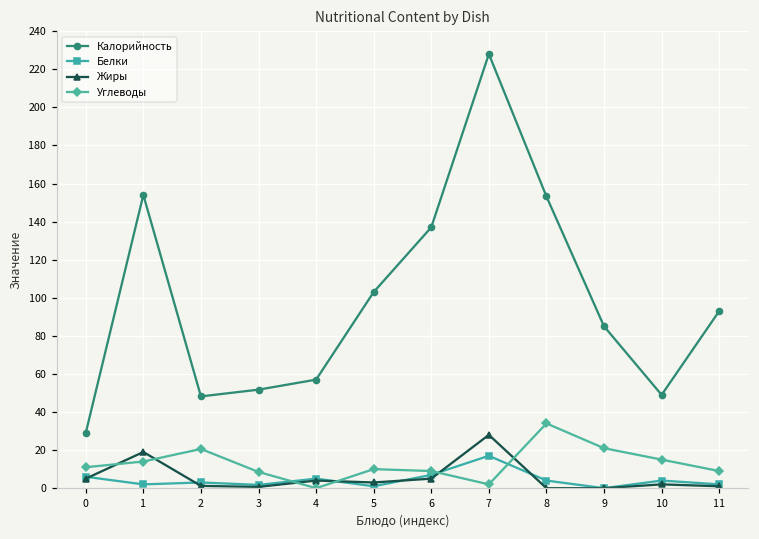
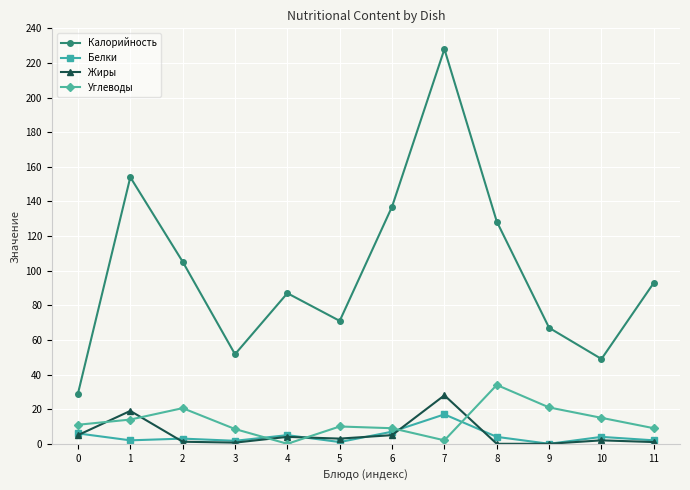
Калорийность, 2: 48 -> 105
Калорийность, 4: 57 -> 87
Калорийность, 5: 103 -> 71
Калорийность, 8: 153 -> 128
Калорийность, 9: 85 -> 67
